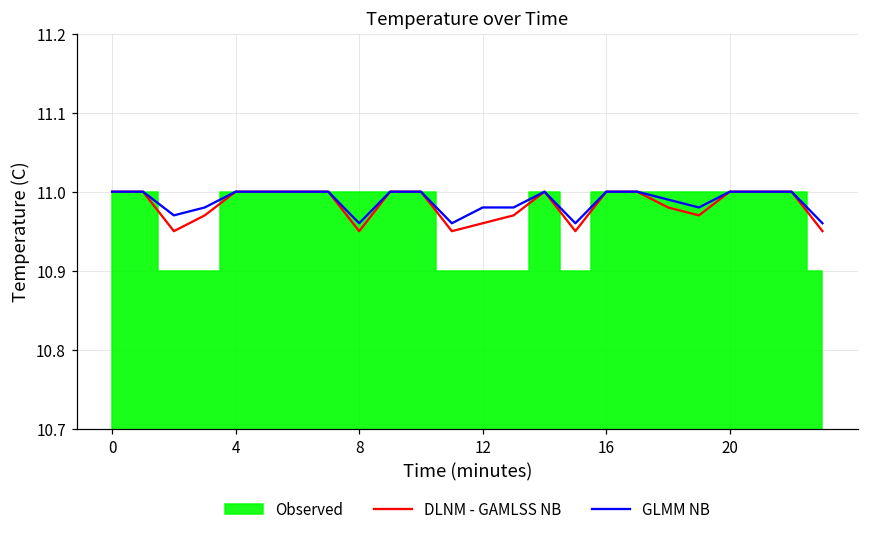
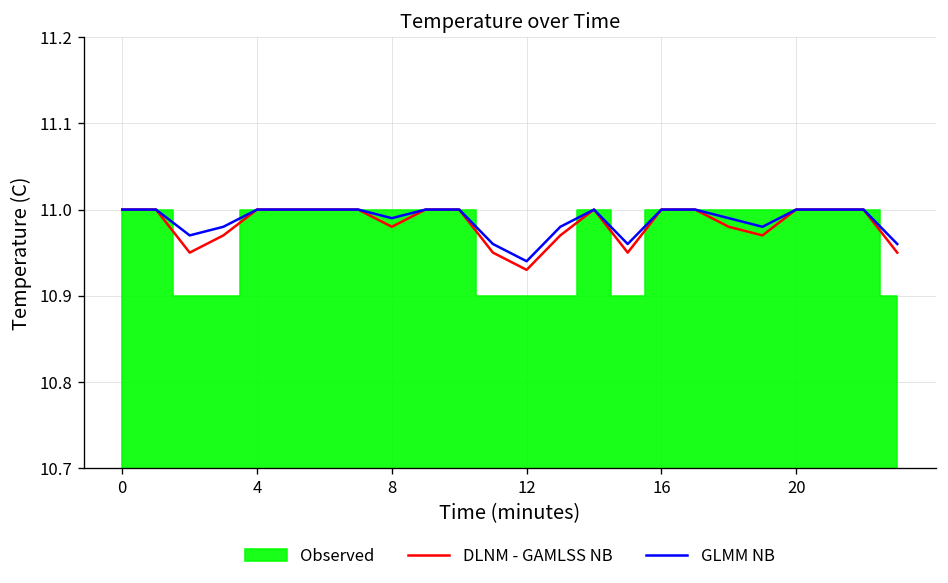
DLNM - GAMLSS NB, 8: 10.95 -> 10.98
GLMM NB, 8: 10.96 -> 10.99
DLNM - GAMLSS NB, 12: 10.96 -> 10.93
GLMM NB, 12: 10.98 -> 10.94
